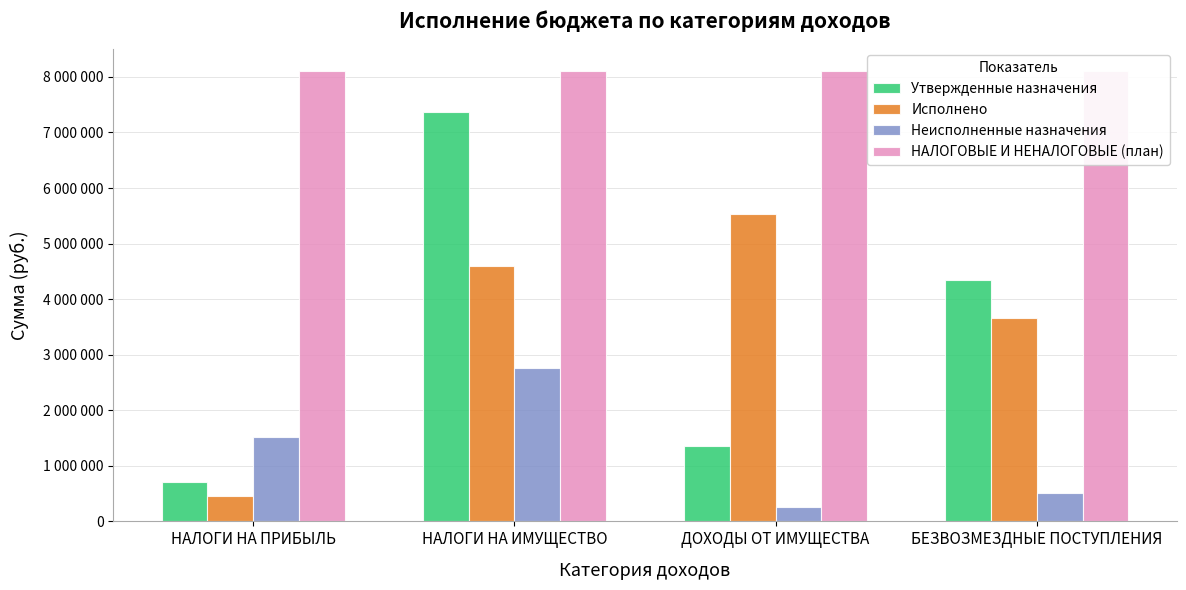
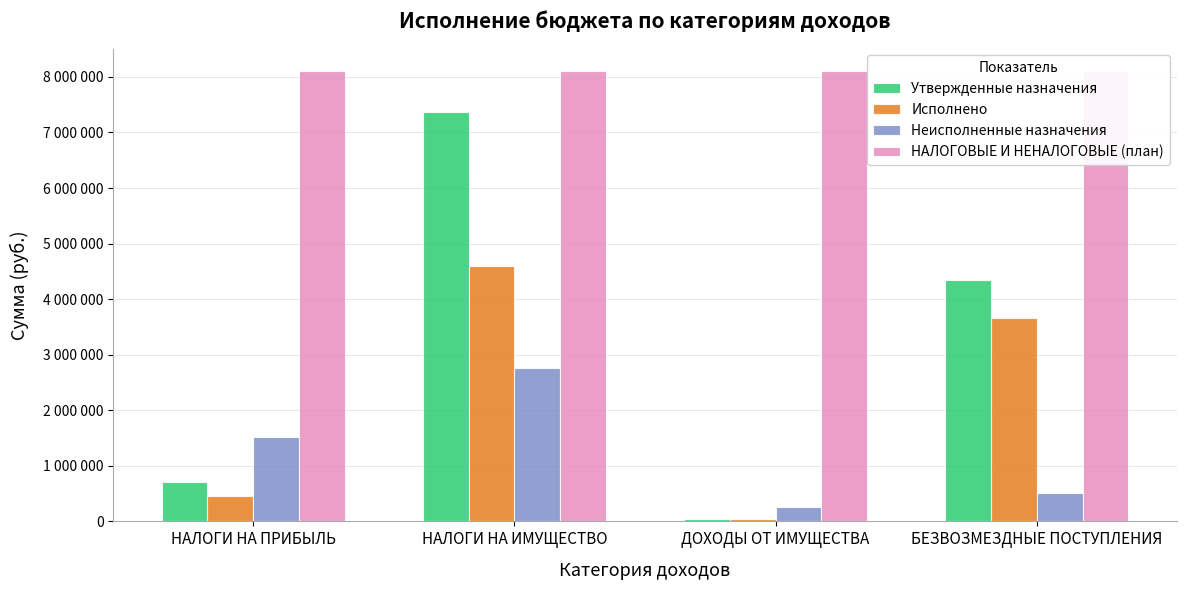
Утвержденные назначения, ДОХОДЫ ОТ ИМУЩЕСТВА: 1400000 -> 0
Исполнено, ДОХОДЫ ОТ ИМУЩЕСТВА: 5500000 -> 0
